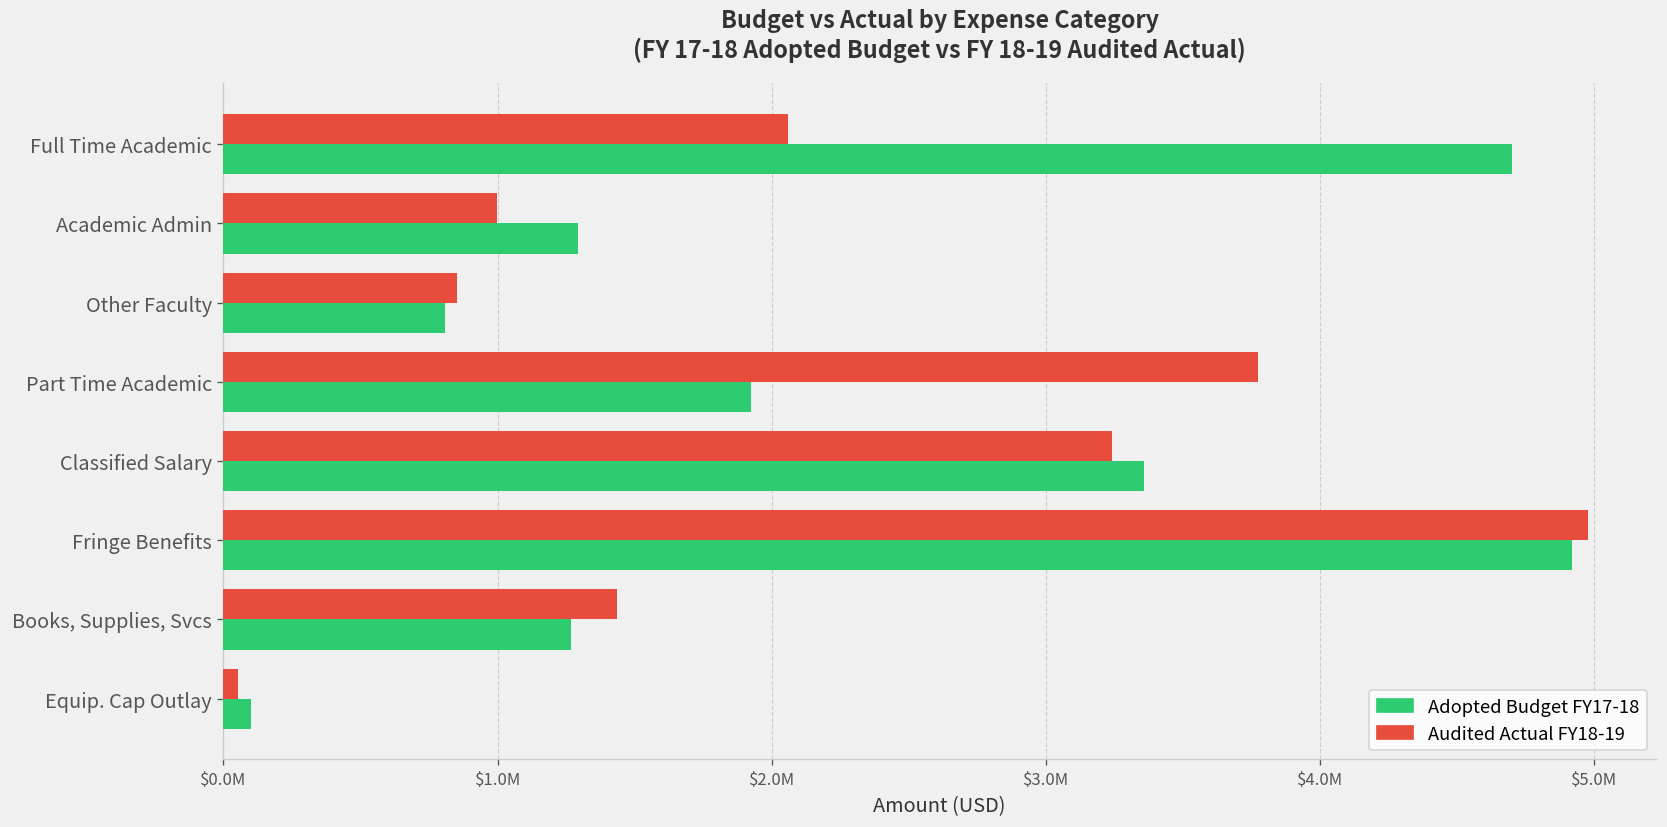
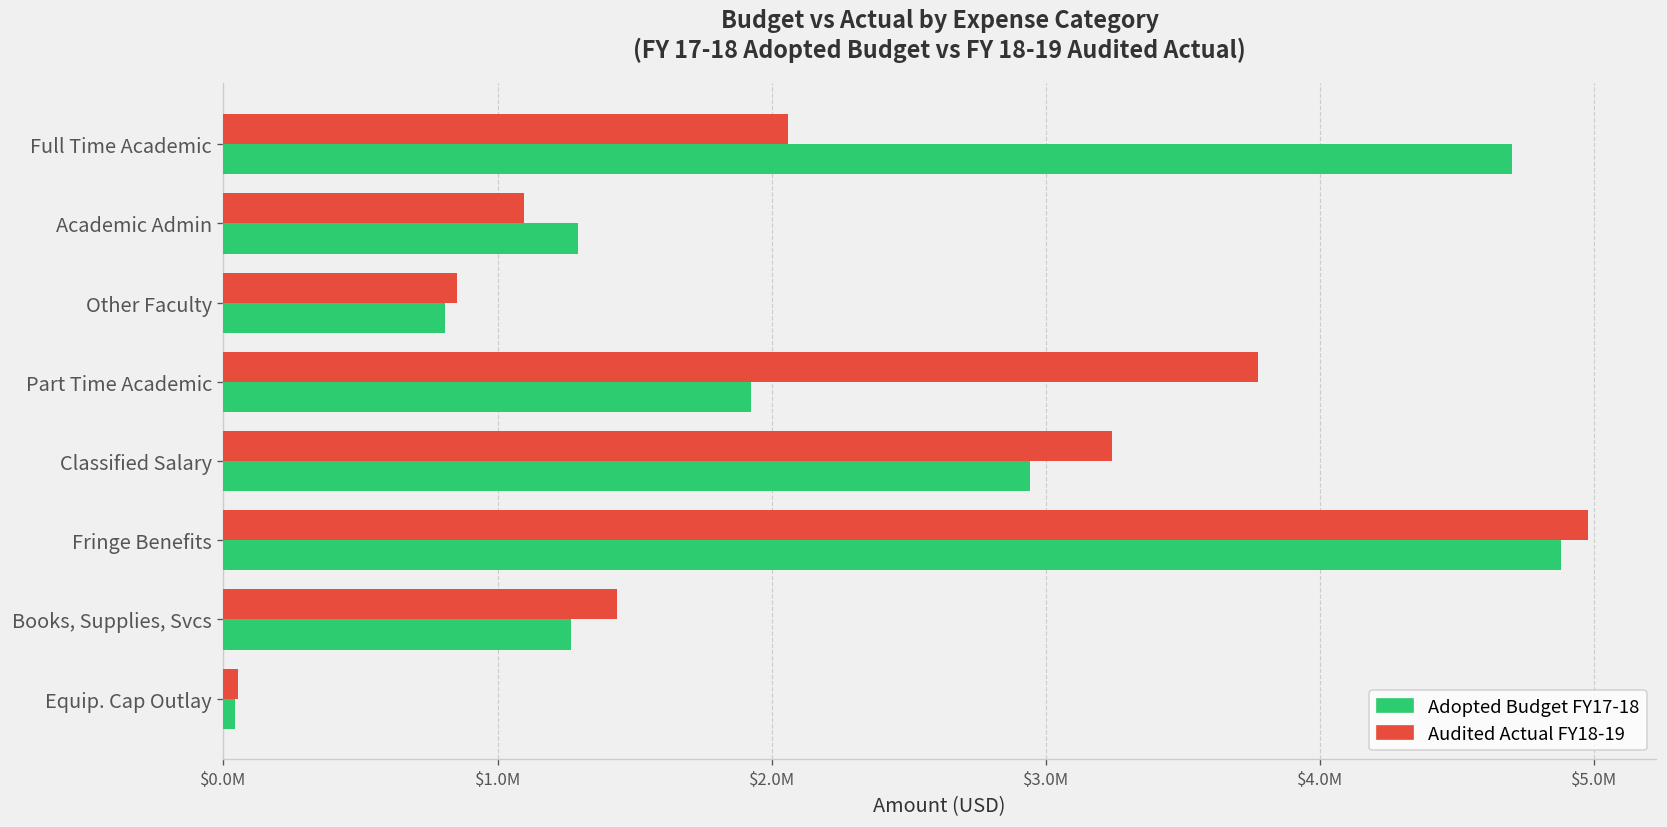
Audited Actual FY18-19, Academic Admin: $1000000 -> $1100000
Adopted Budget FY17-18, Classified Salary: $3360000 -> $2940000
Adopted Budget FY17-18, Fringe Benefits: $4920000 -> $4880000
Adopted Budget FY17-18, Equip. Cap Outlay: $100000 -> $40000
